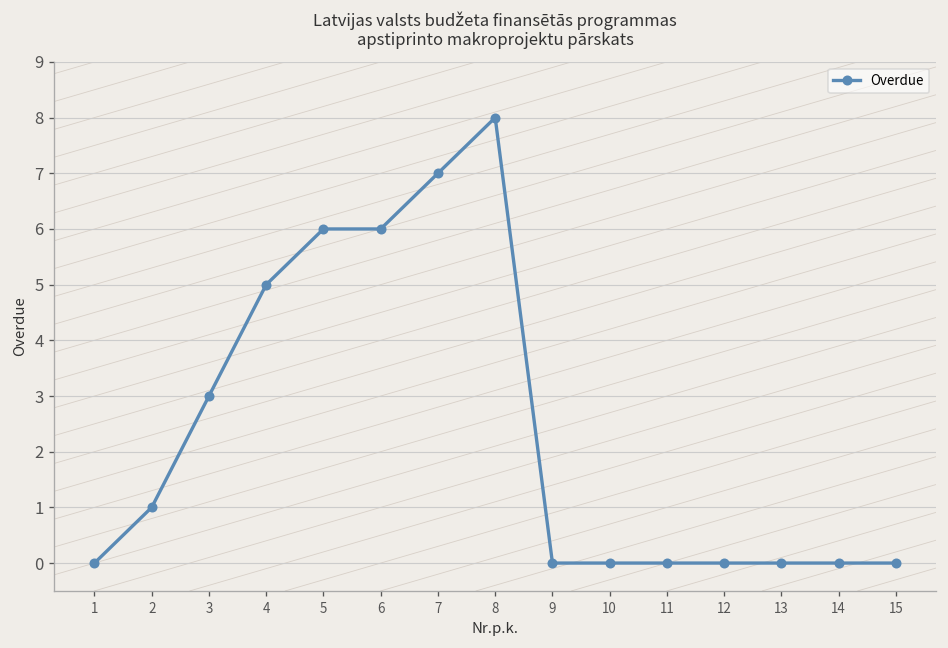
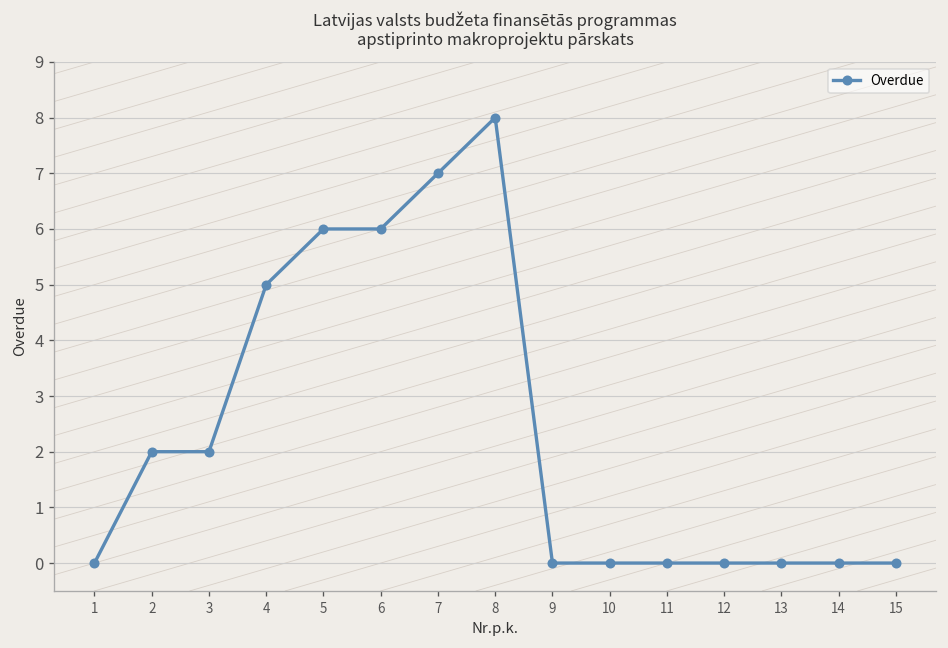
2: 1 -> 2
3: 3 -> 2
